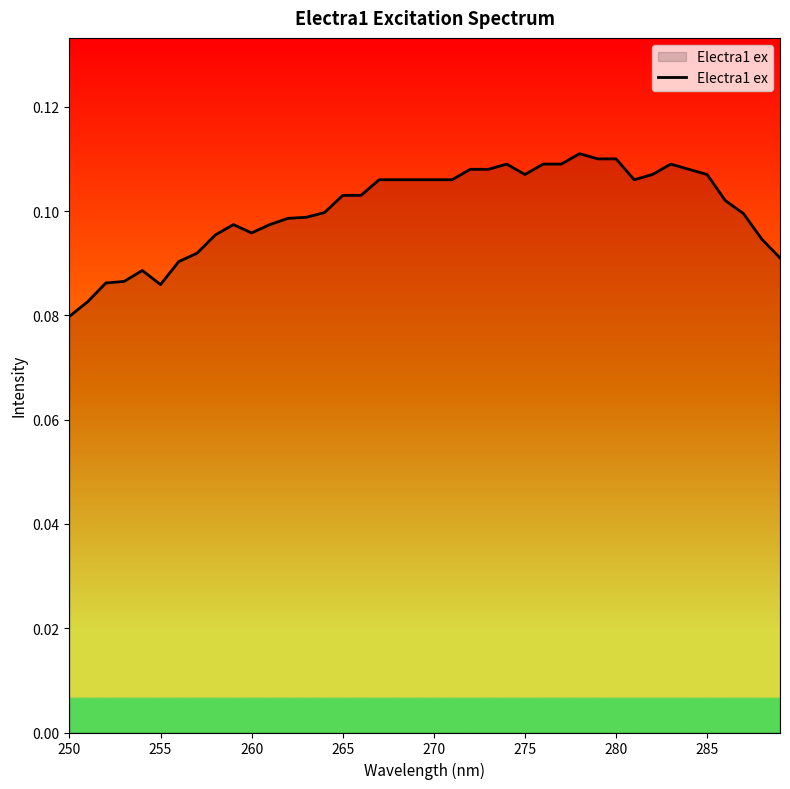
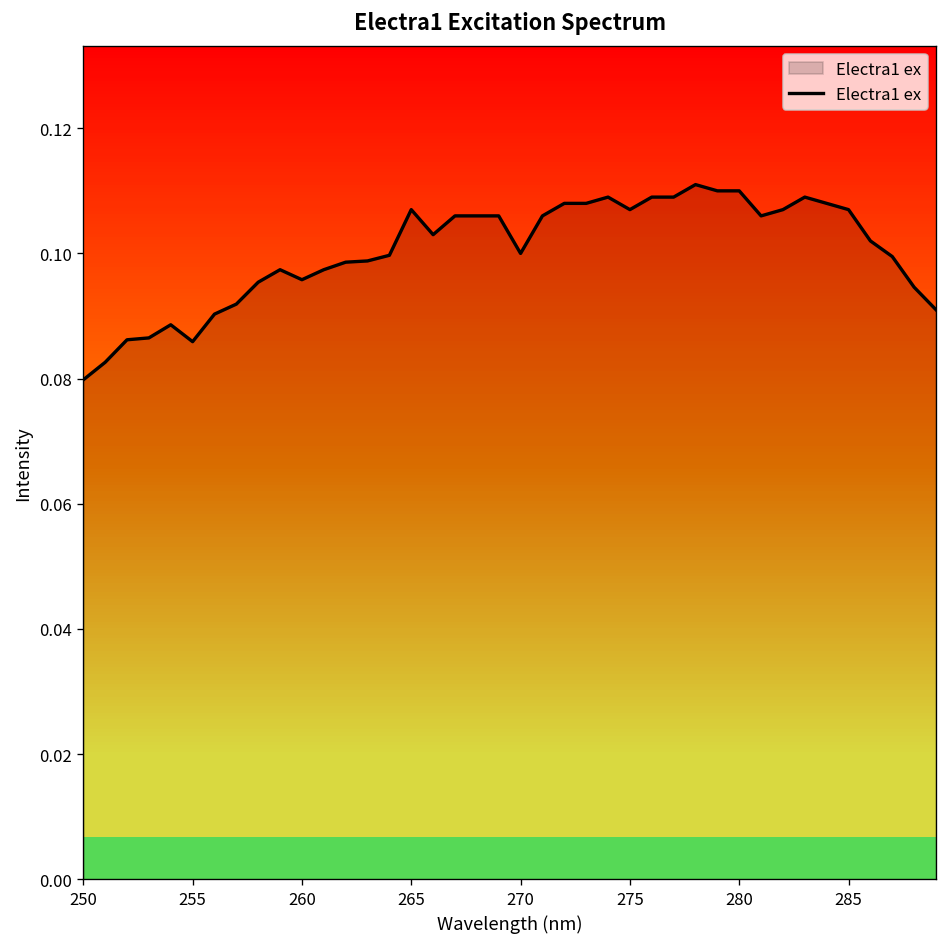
265: 0.103 -> 0.107
270: 0.106 -> 0.100
